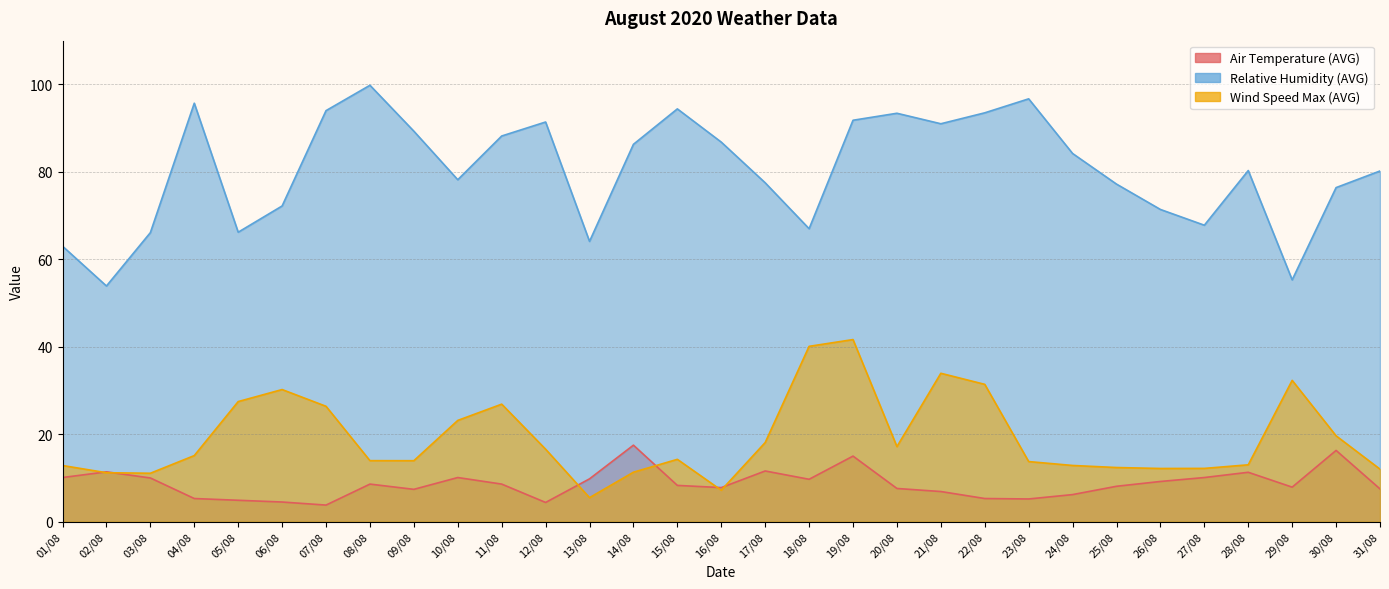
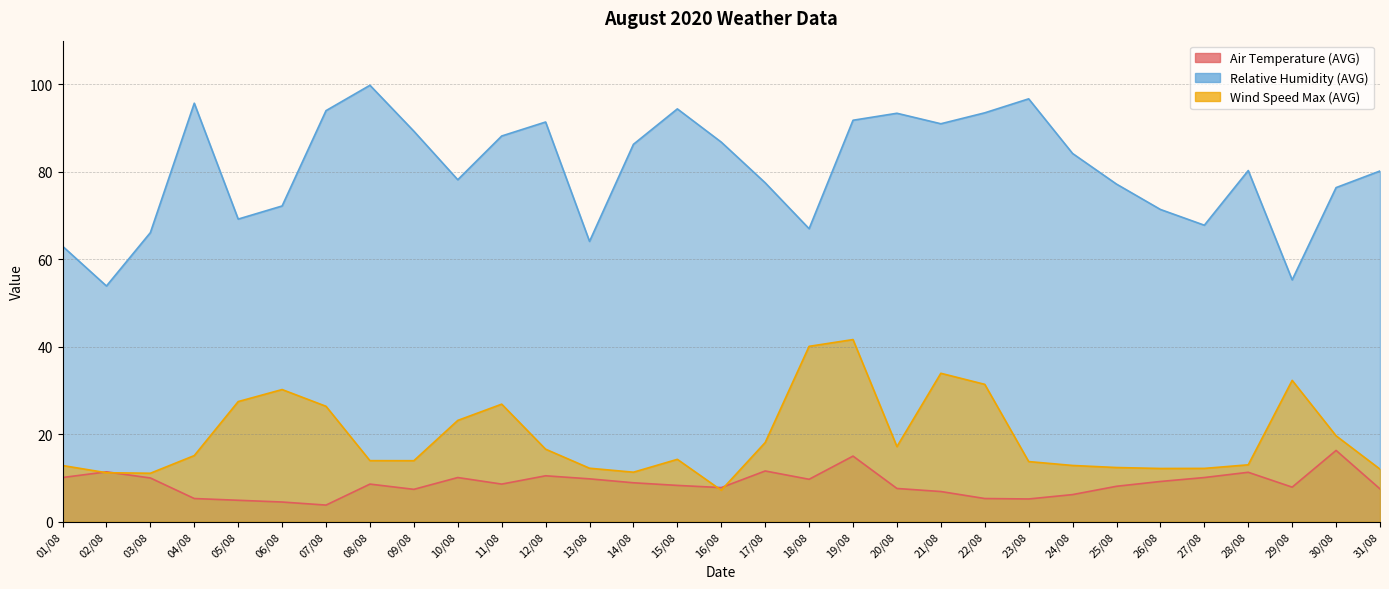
Relative Humidity (AVG), 05/08: 66 -> 69
Air Temperature (AVG), 12/08: 4 -> 11
Wind Speed Max (AVG), 13/08: 6 -> 12
Air Temperature (AVG), 14/08: 18 -> 9
